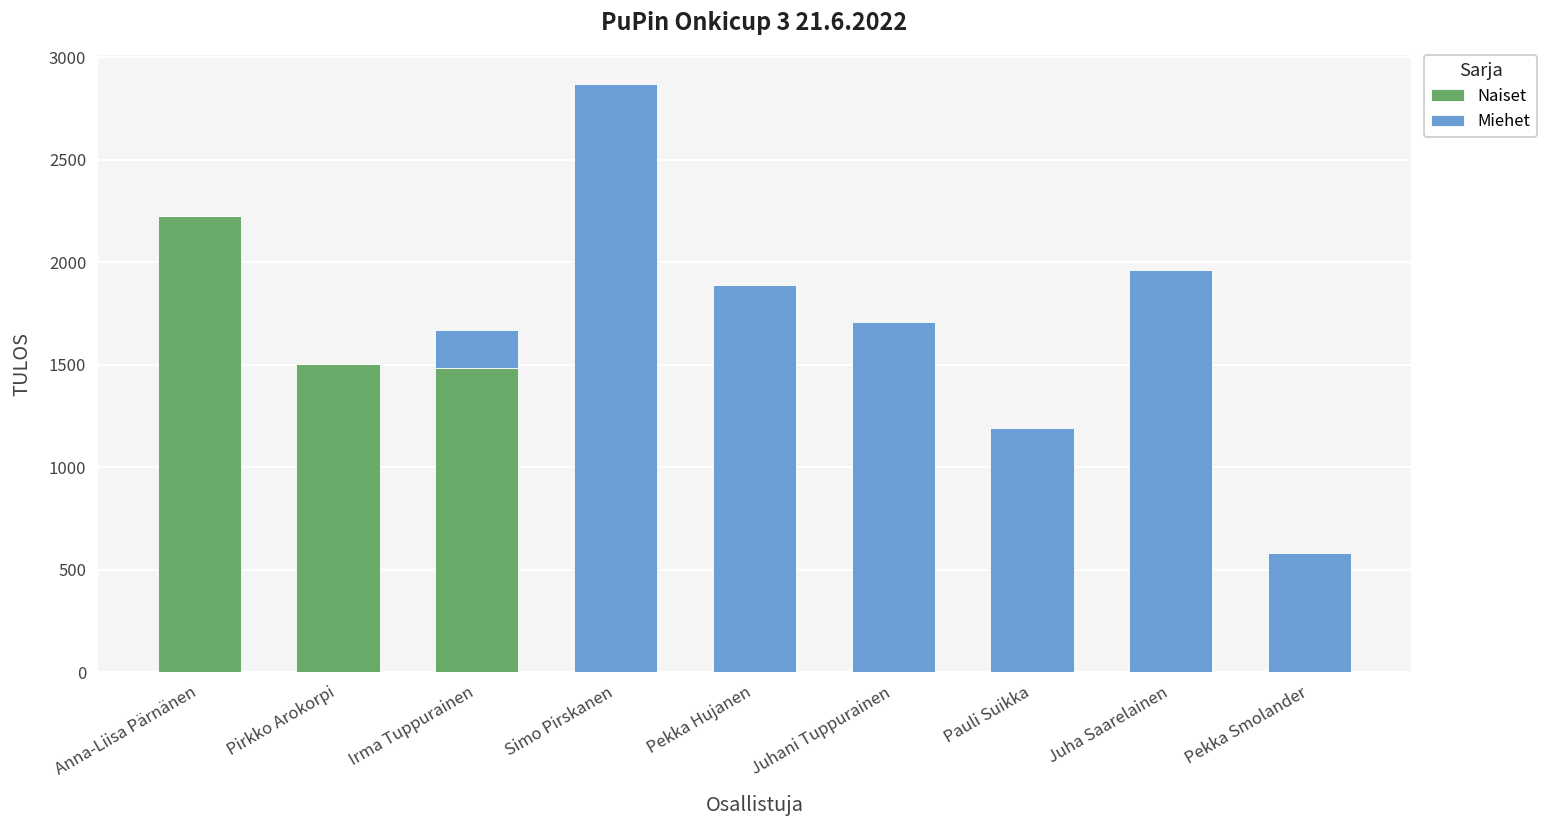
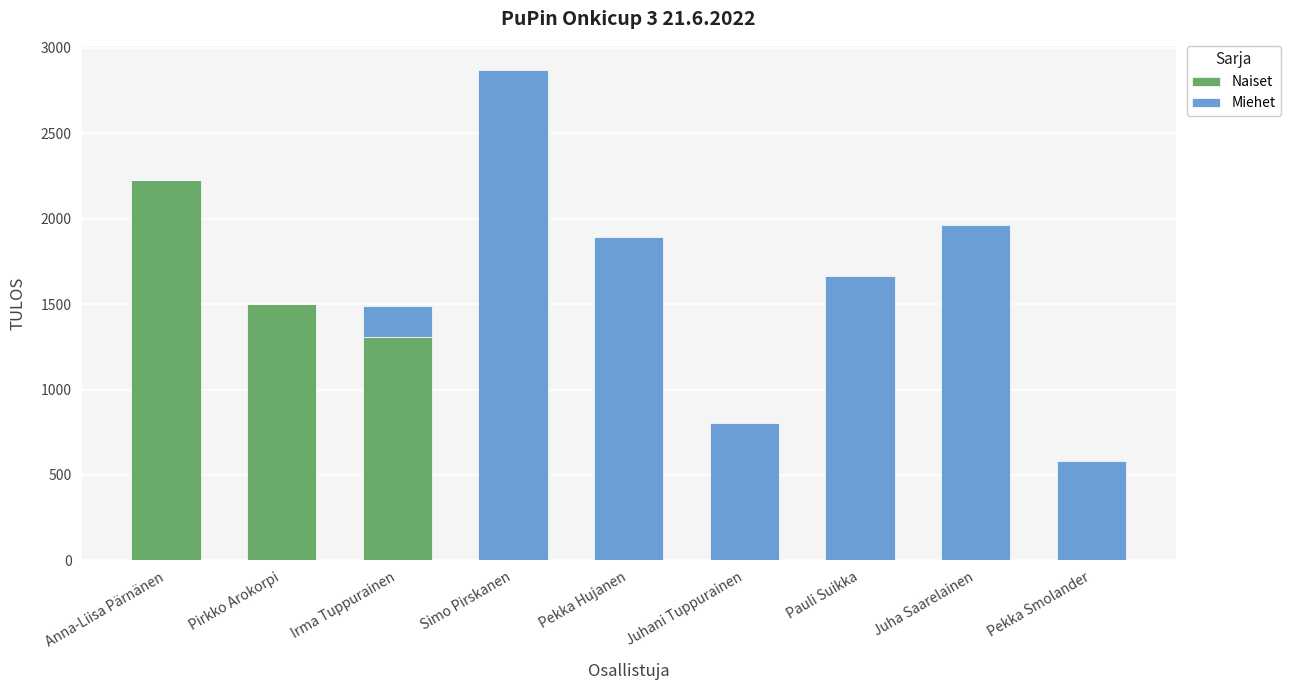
Naiset, Irma Tuppurainen: 1490 -> 1310
Miehet, Juhani Tuppurainen: 1710 -> 800
Miehet, Pauli Suikka: 1190 -> 1670
